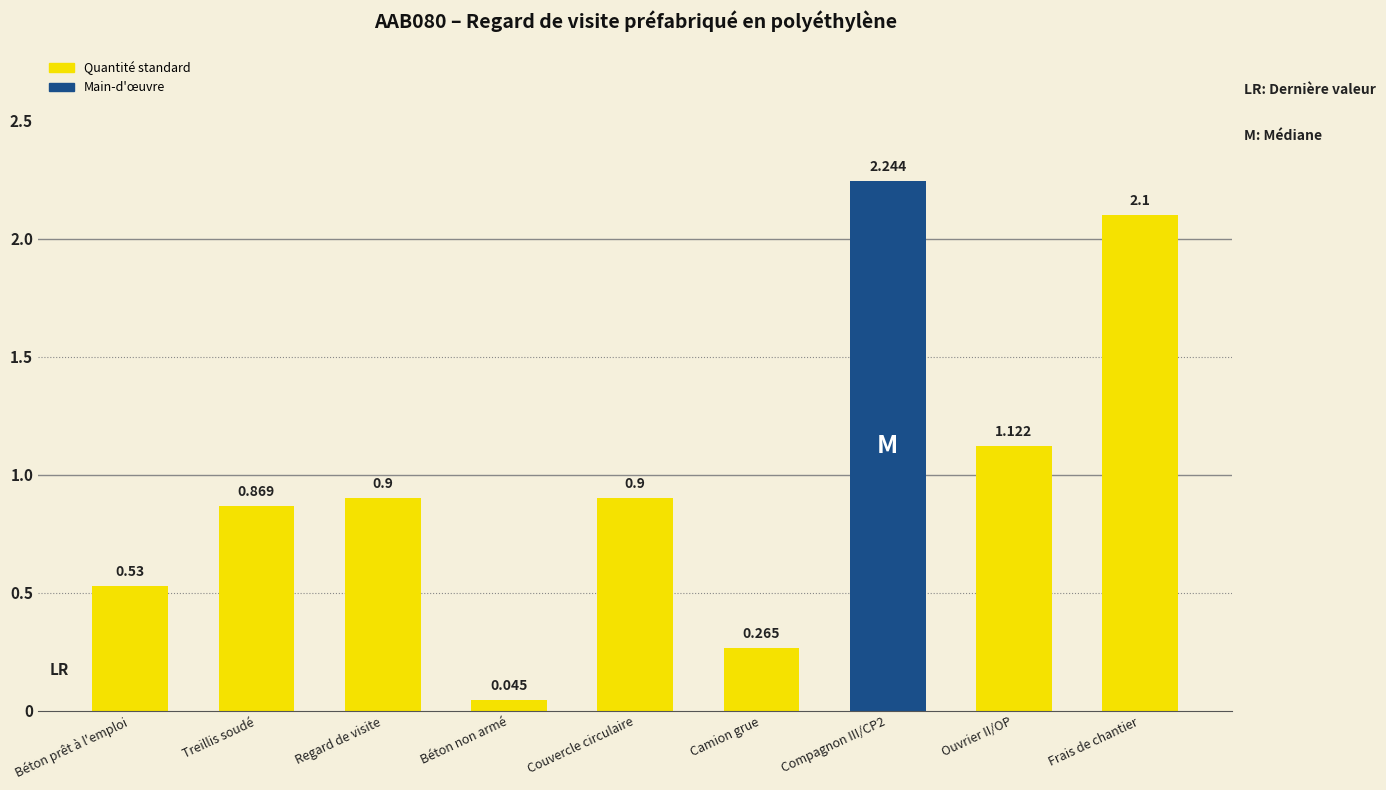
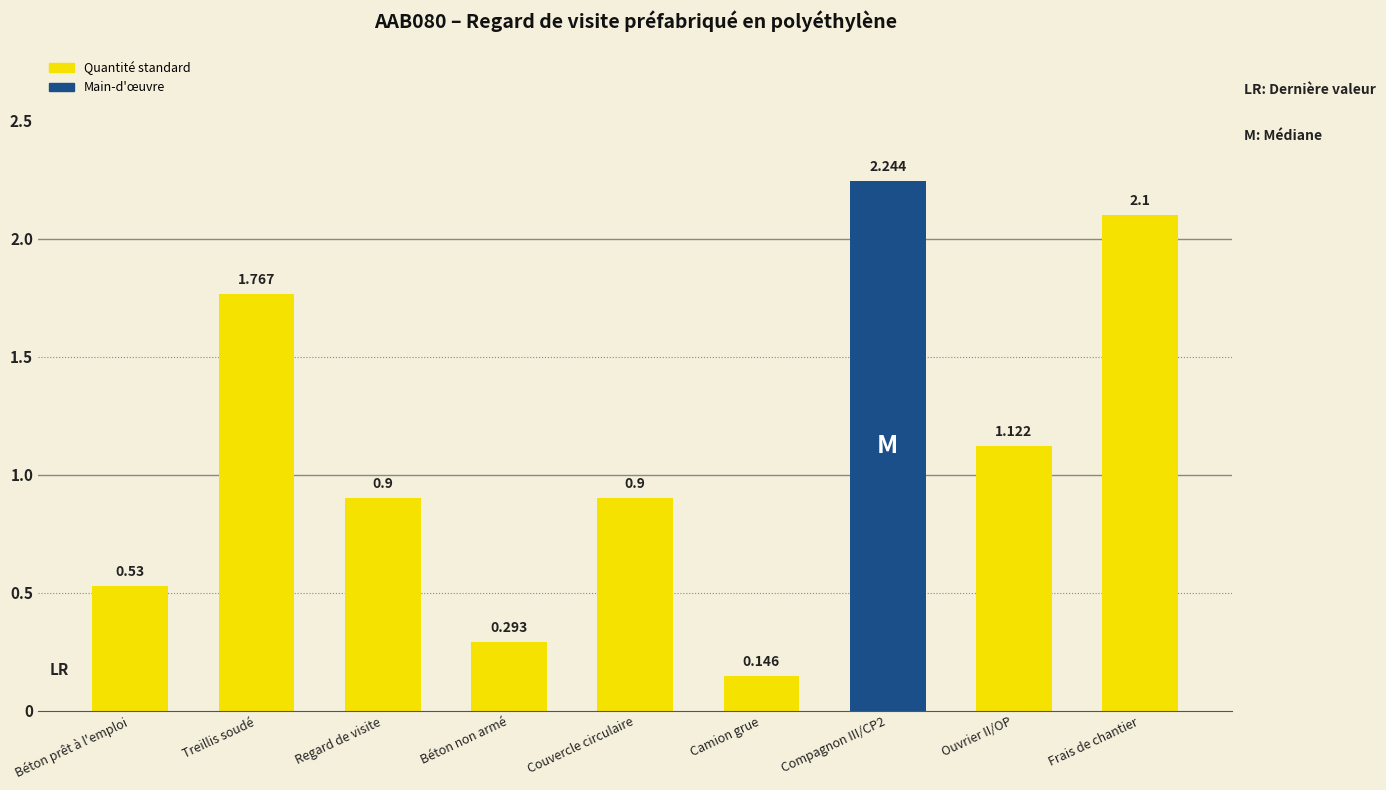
Treillis soudé: 0.869 -> 1.767
Béton non armé: 0.045 -> 0.293
Camion grue: 0.265 -> 0.146
